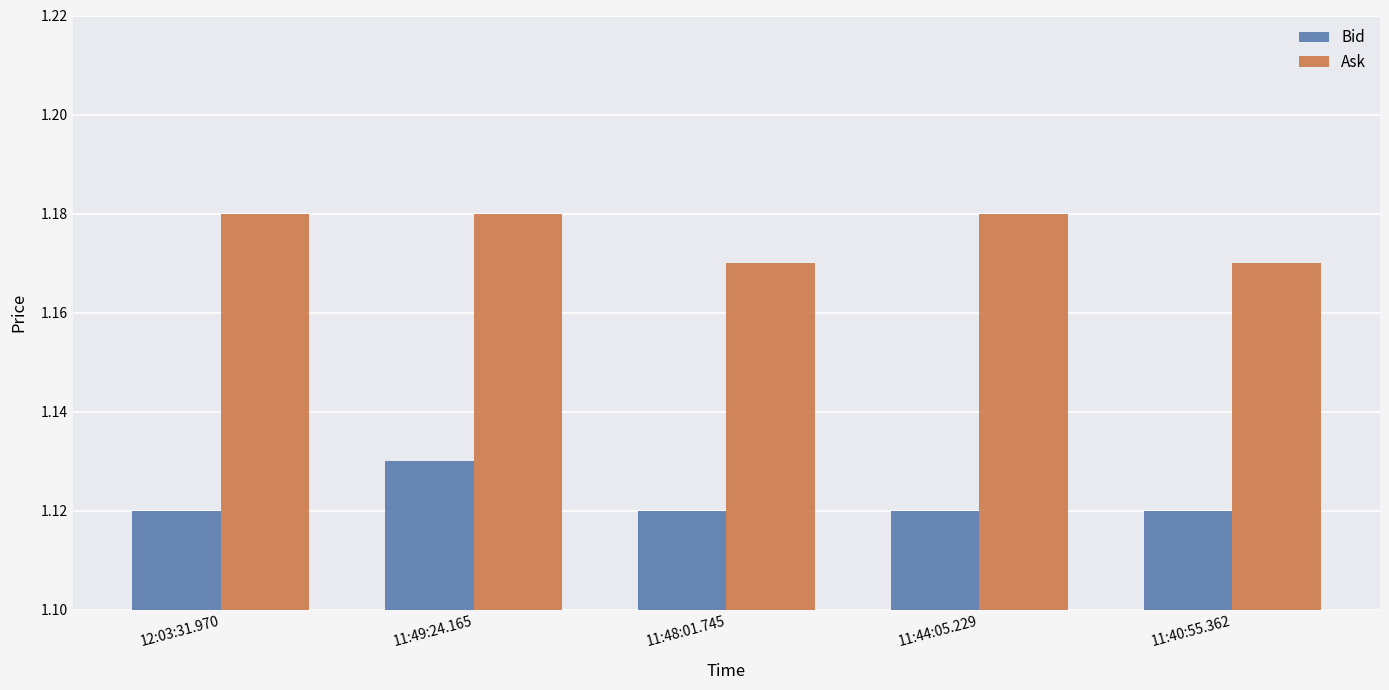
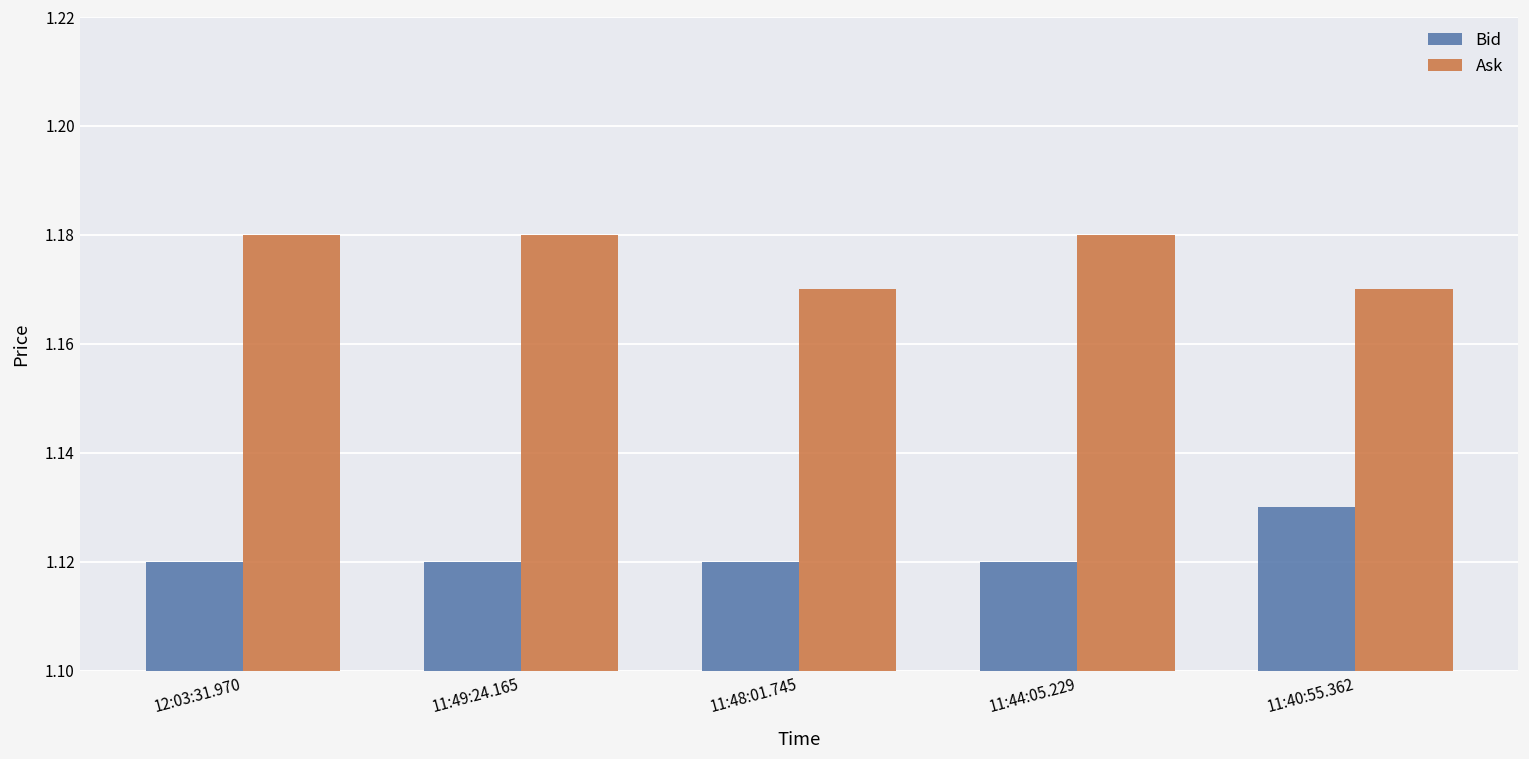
Bid, 11:49:24.165: 1.13 -> 1.12
Bid, 11:40:55.362: 1.12 -> 1.13
